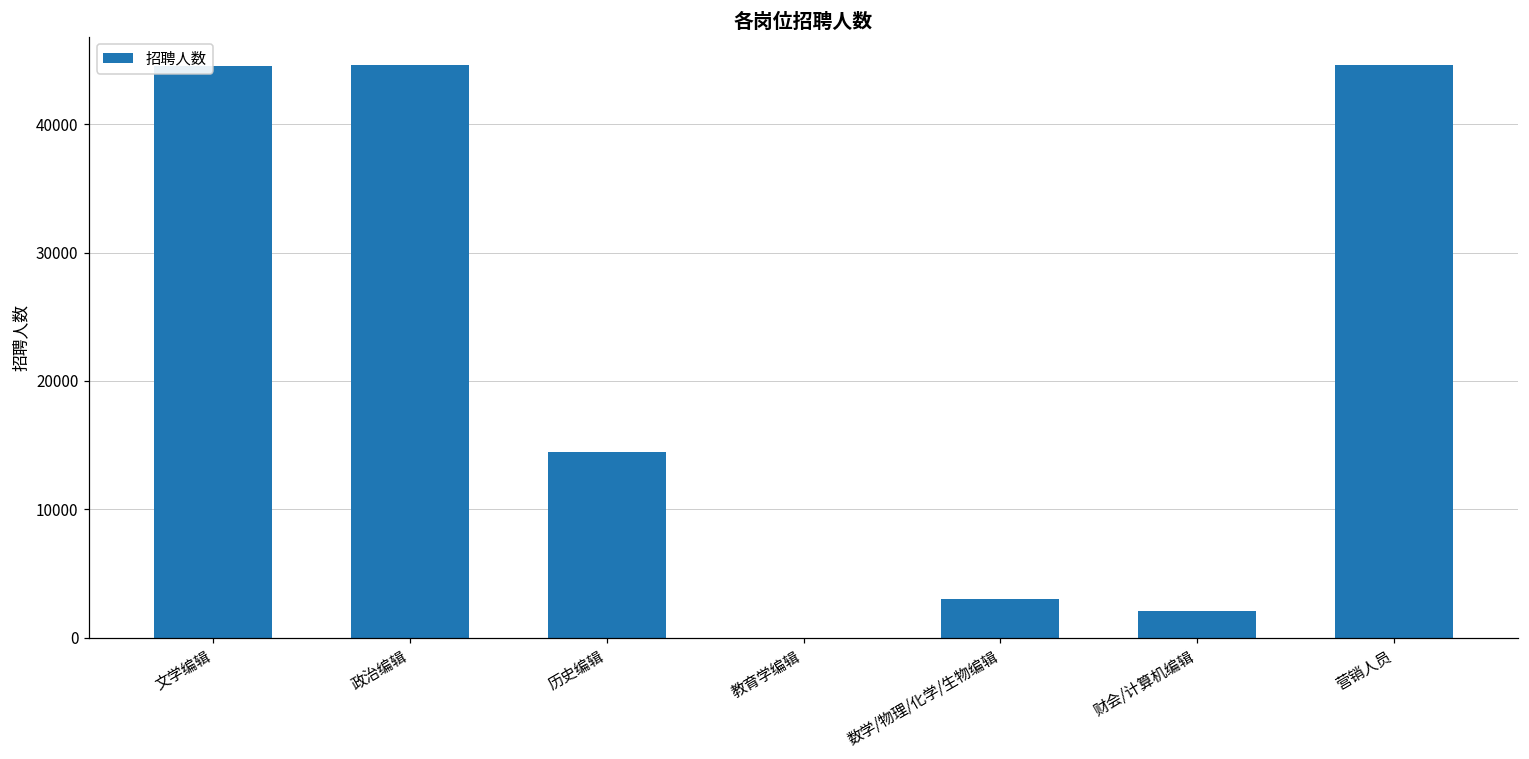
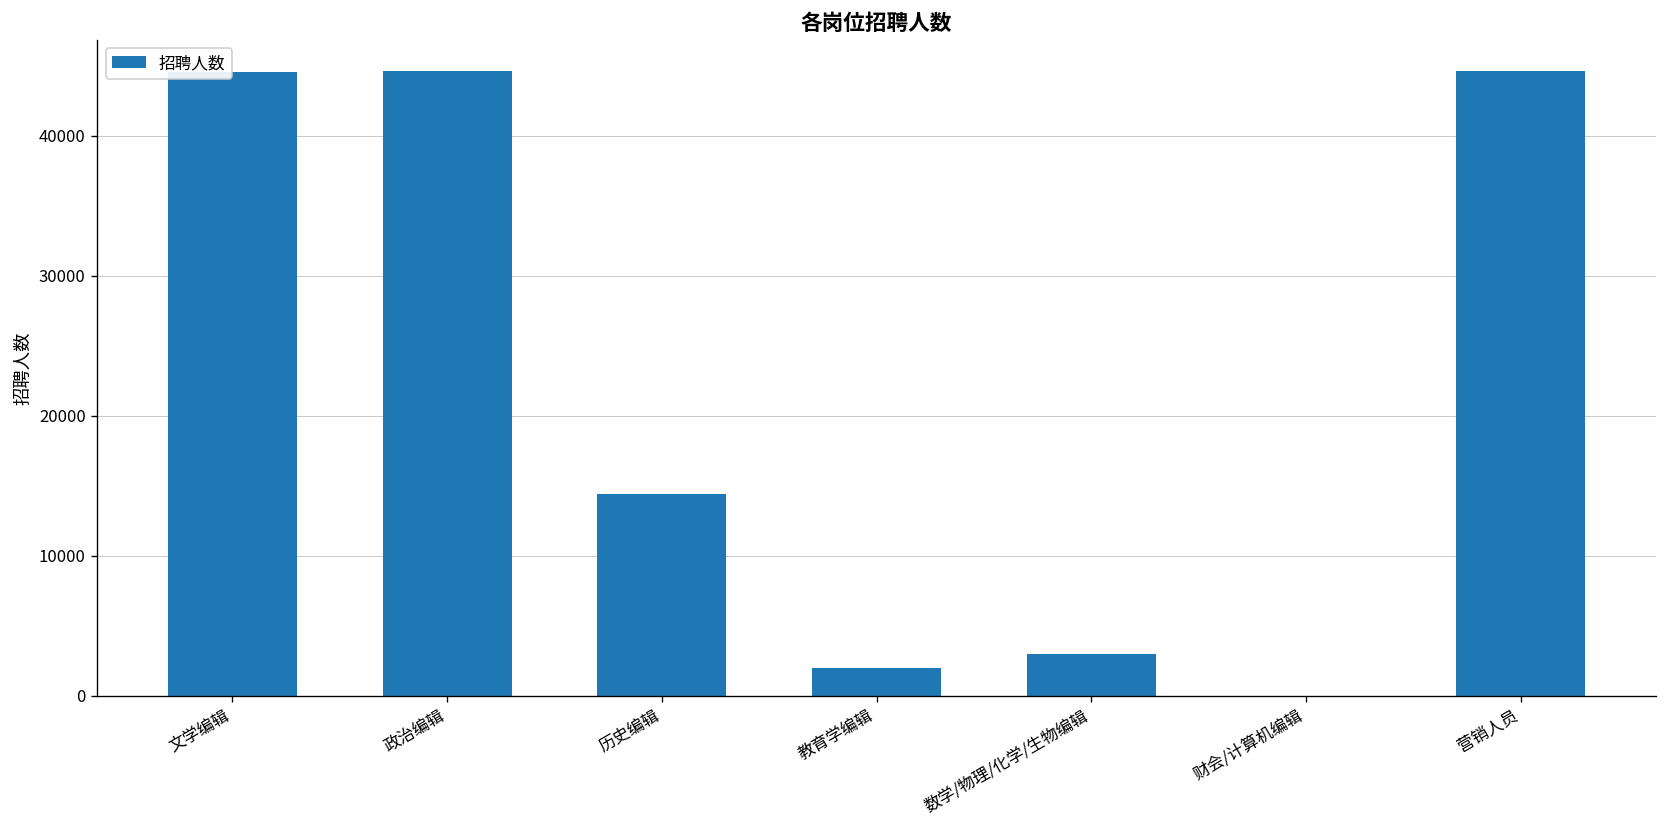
教育学编辑: 0 -> 2000
财会/计算机编辑: 2100 -> 0
